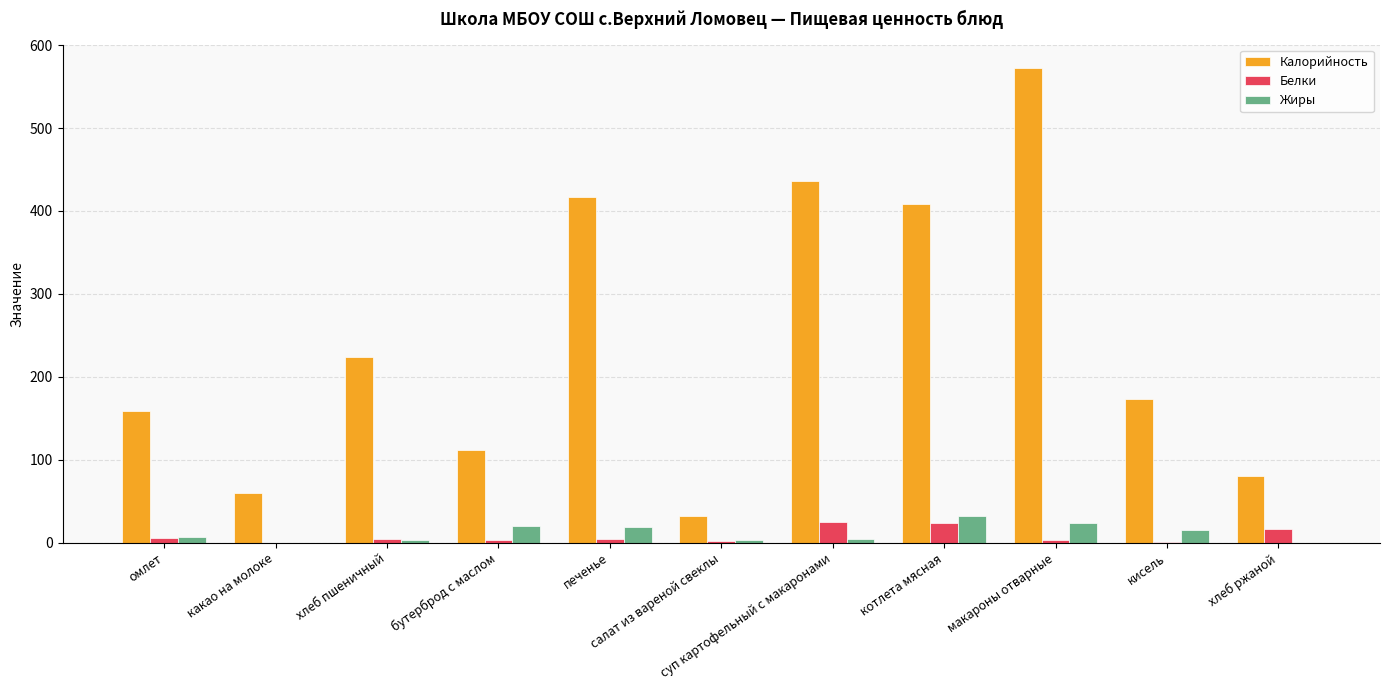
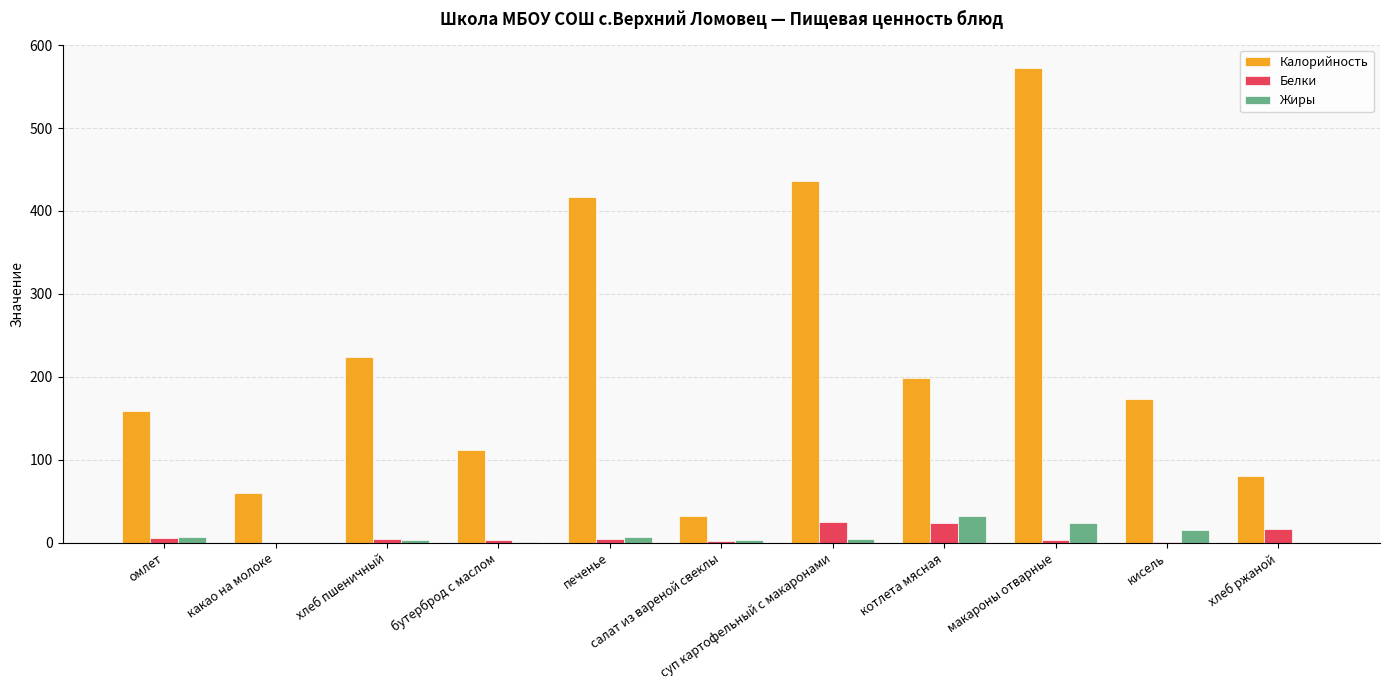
Жиры, бутерброд с маслом: 20 -> 0
Жиры, печенье: 20 -> 10
Калорийность, котлета мясная: 410 -> 200
